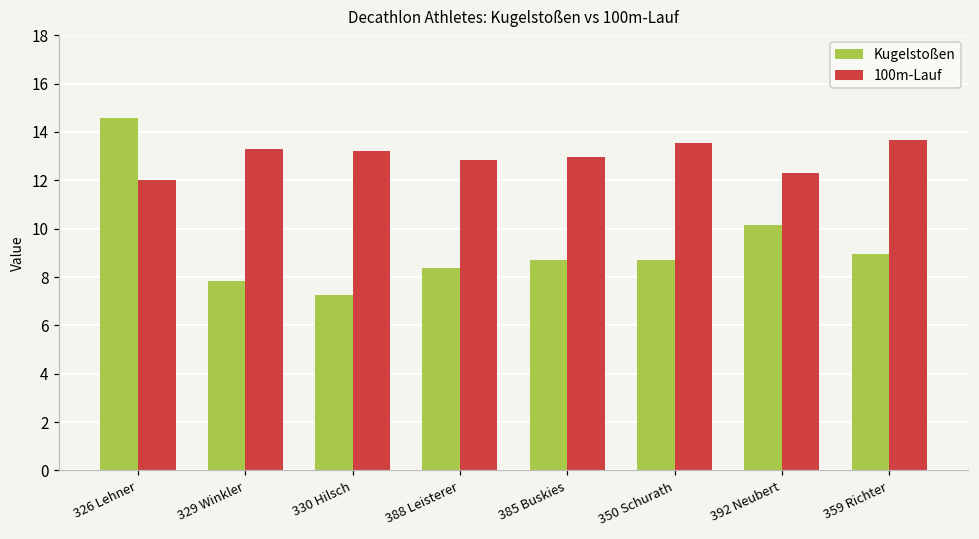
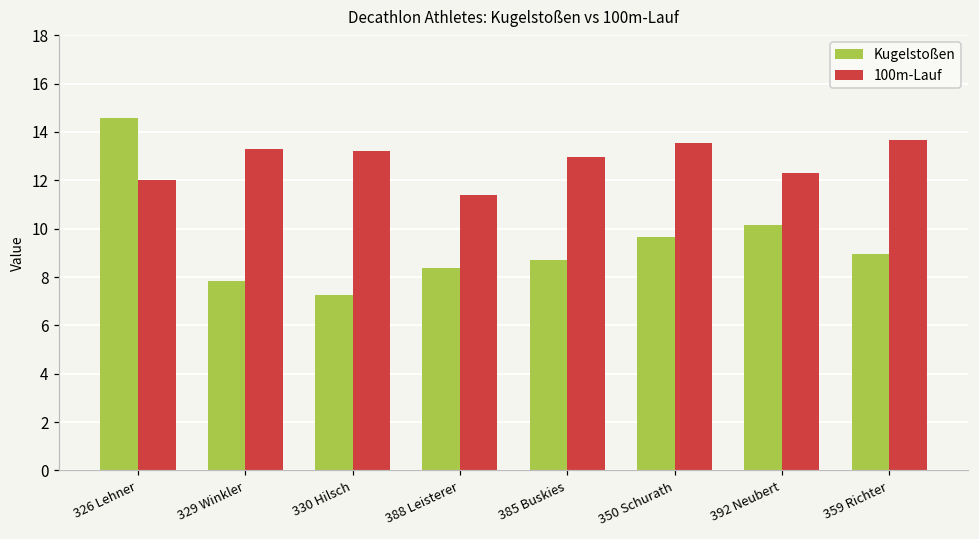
100m-Lauf, 388 Leisterer: 12.8 -> 11.4
Kugelstoßen, 350 Schurath: 8.7 -> 9.7
